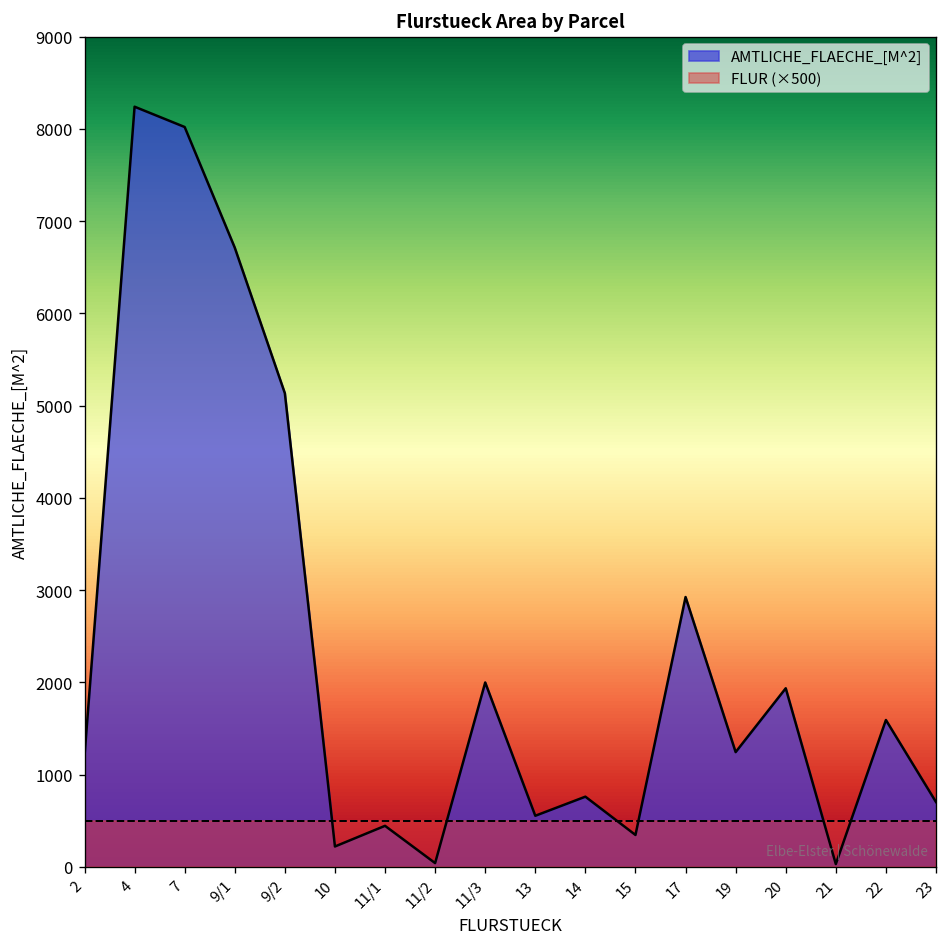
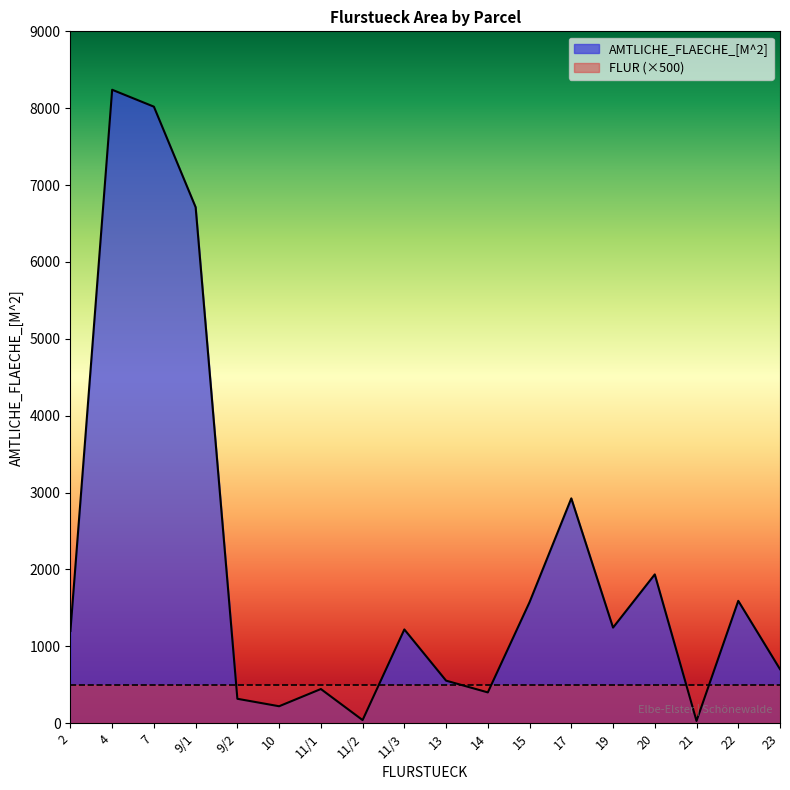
AMTLICHE_FLAECHE_[M^2], 9/2: 5100 -> 300
AMTLICHE_FLAECHE_[M^2], 11/3: 2000 -> 1200
AMTLICHE_FLAECHE_[M^2], 14: 800 -> 400
AMTLICHE_FLAECHE_[M^2], 15: 300 -> 1600
